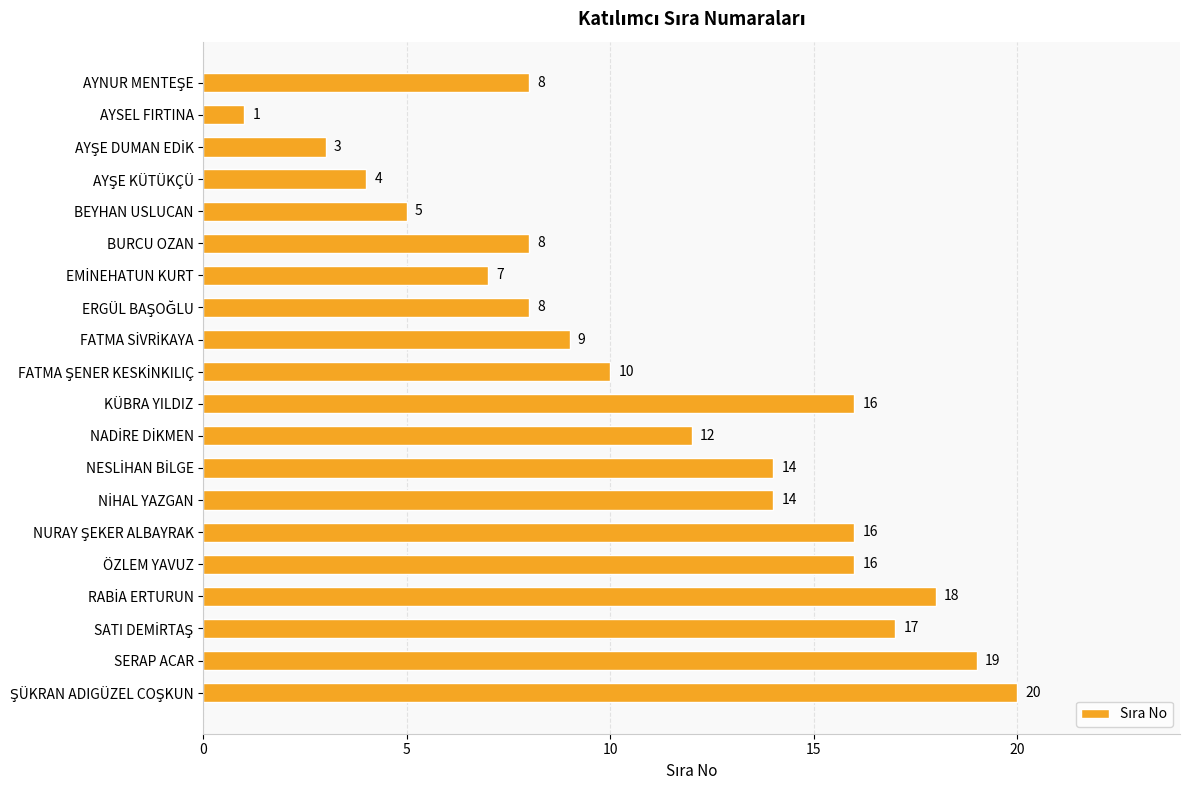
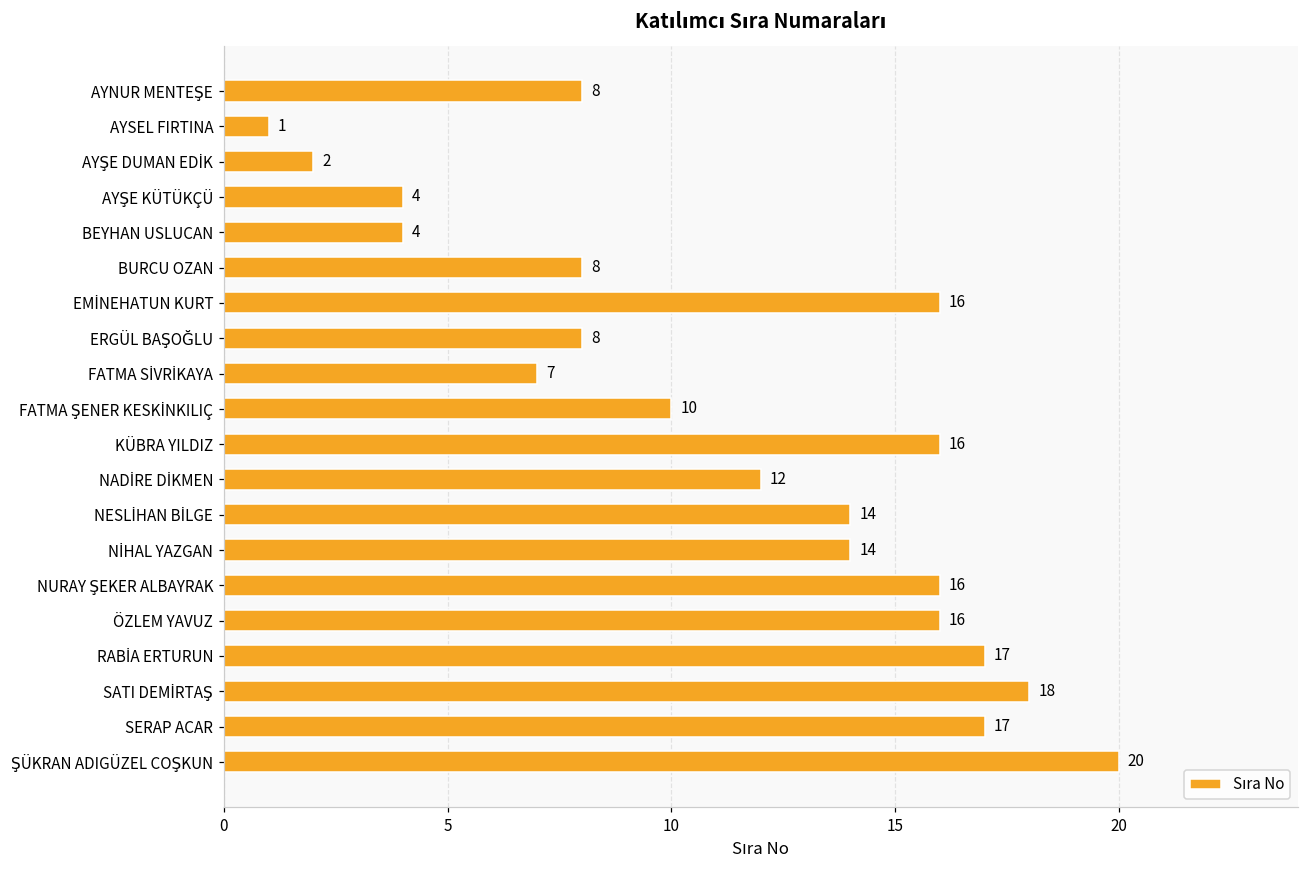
AYŞE DUMAN EDİK: 3 -> 2
BEYHAN USLUCAN: 5 -> 4
EMİNEHATUN KURT: 7 -> 16
FATMA SİVRİKAYA: 9 -> 7
RABİA ERTURUN: 18 -> 17
SATI DEMİRTAŞ: 17 -> 18
SERAP ACAR: 19 -> 17
